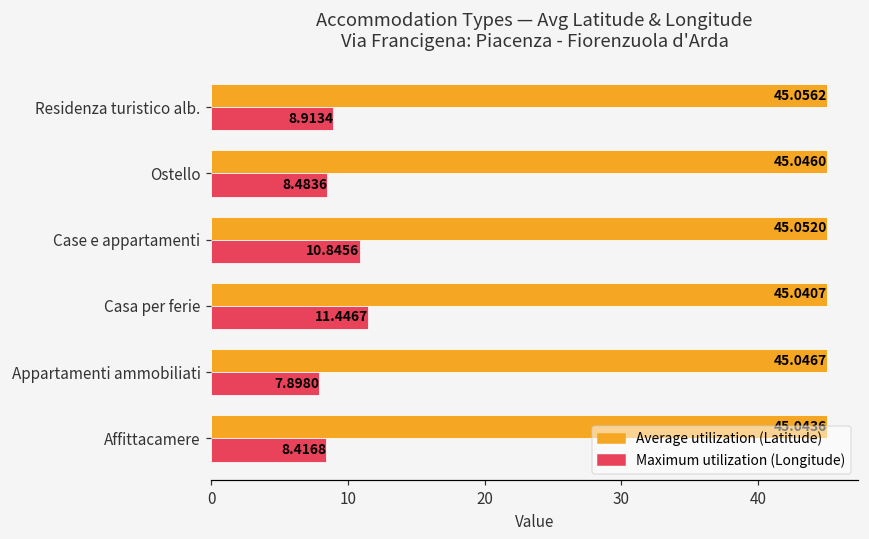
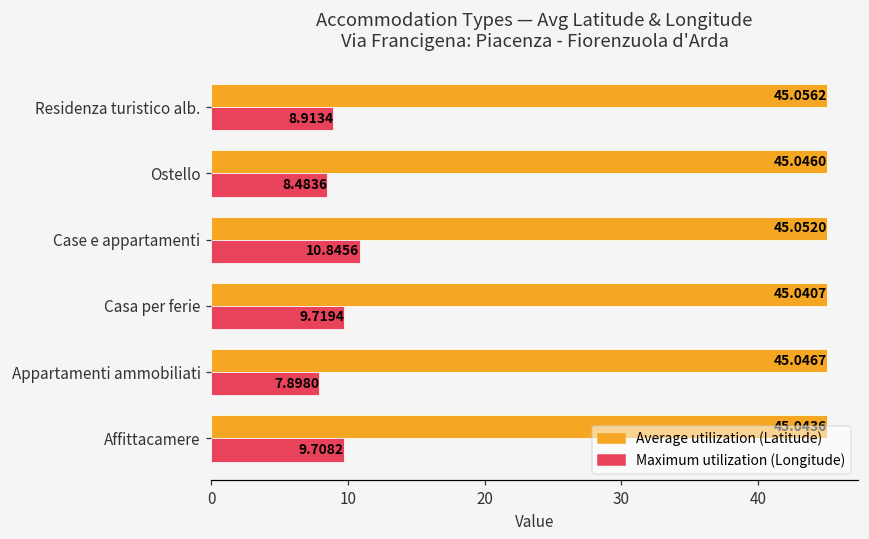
Maximum utilization (Longitude), Casa per ferie: 11.4467 -> 9.7194
Maximum utilization (Longitude), Affittacamere: 8.4168 -> 9.7082
